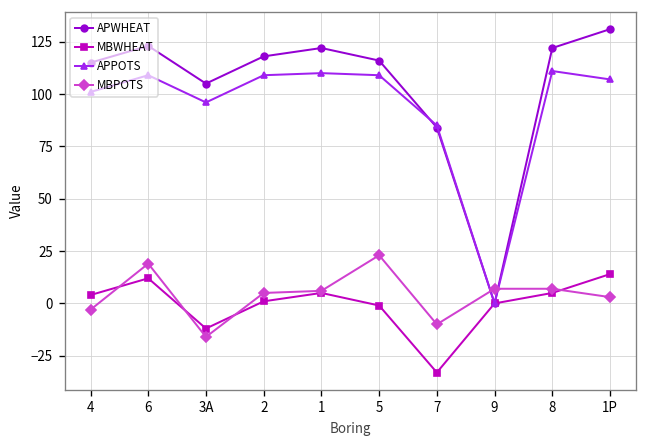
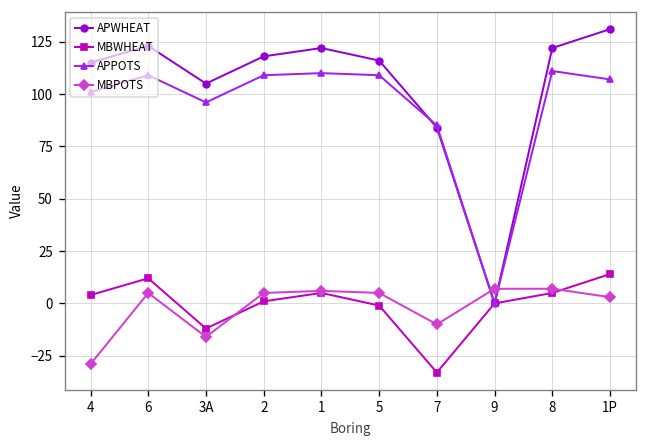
MBPOTS, 4: -3 -> -29
MBPOTS, 6: 19 -> 5
MBPOTS, 5: 23 -> 5
